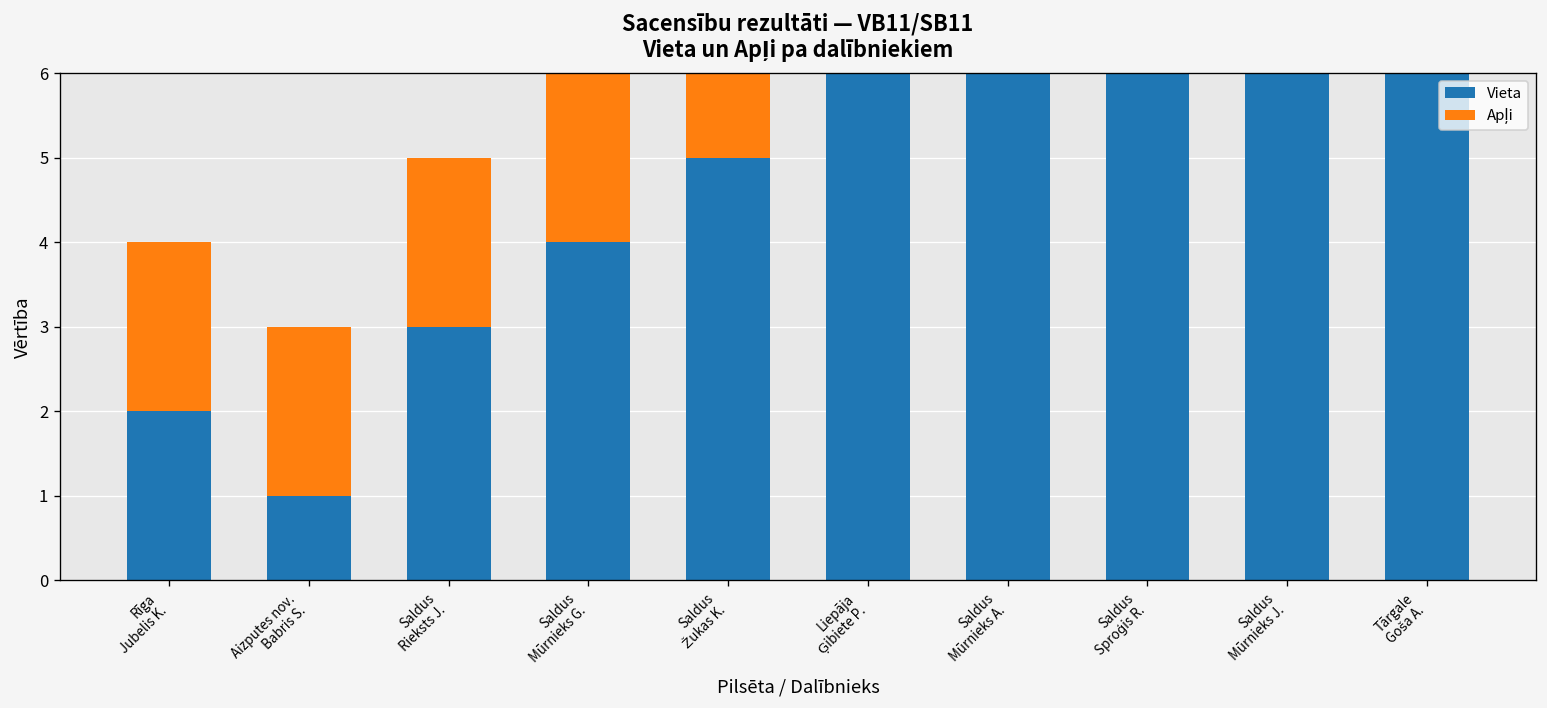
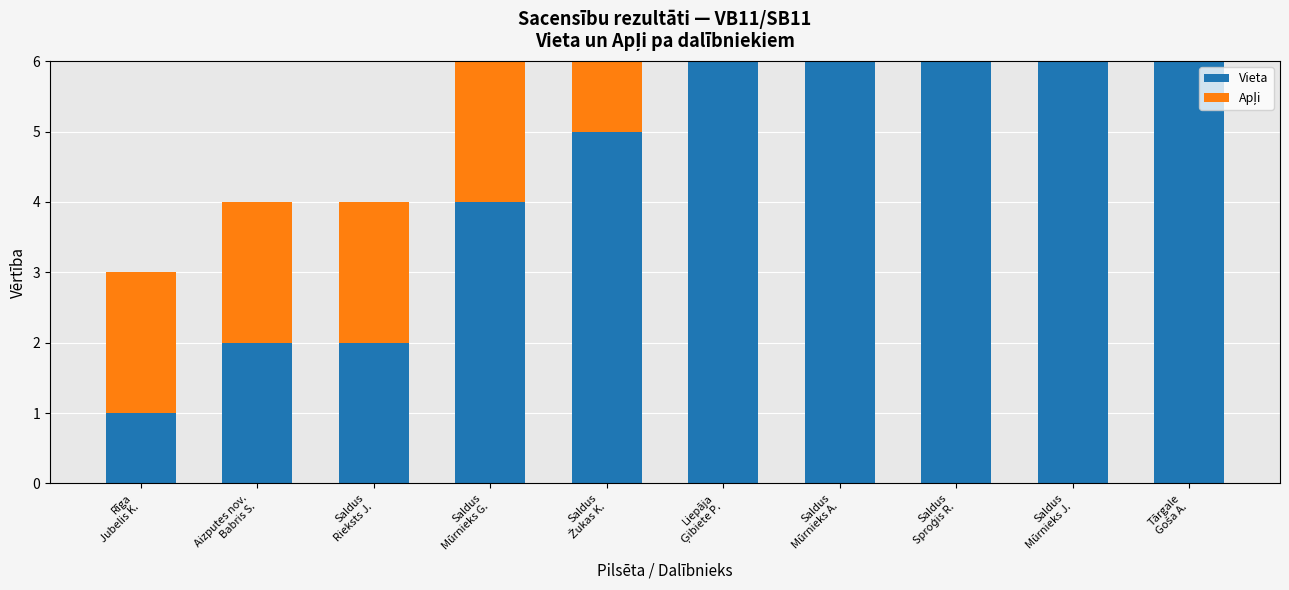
Vieta, Rīga Jubelis K.: 2 -> 1
Vieta, Aizputes nov. Babris S.: 1 -> 2
Vieta, Saldus Rieksts J.: 3 -> 2
